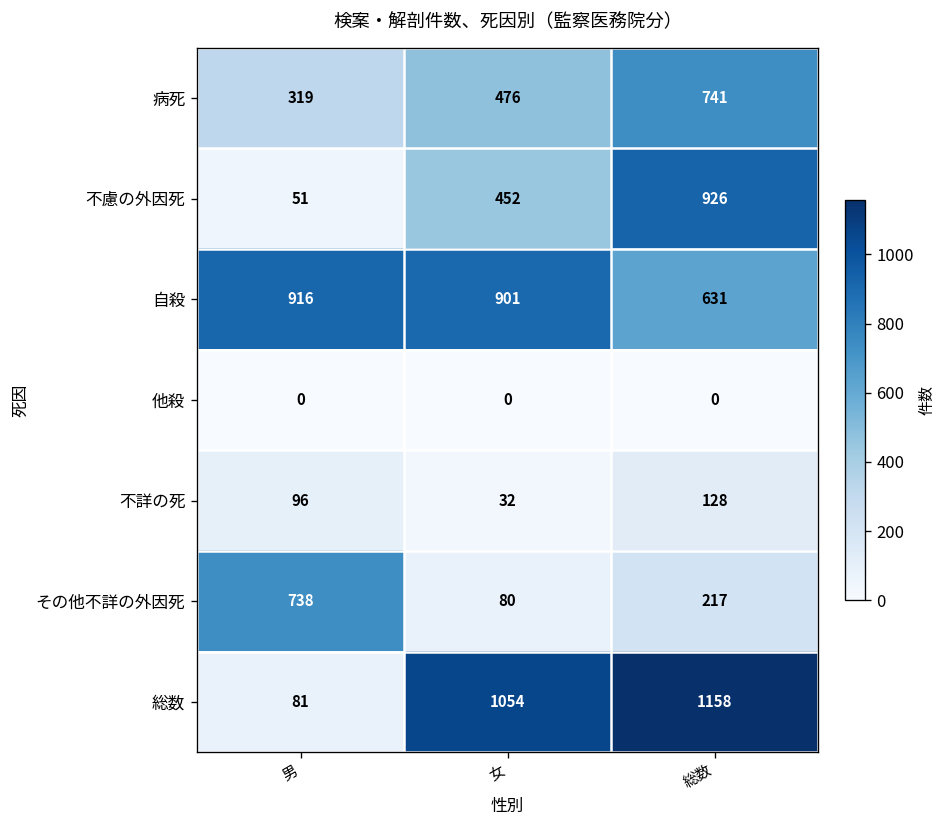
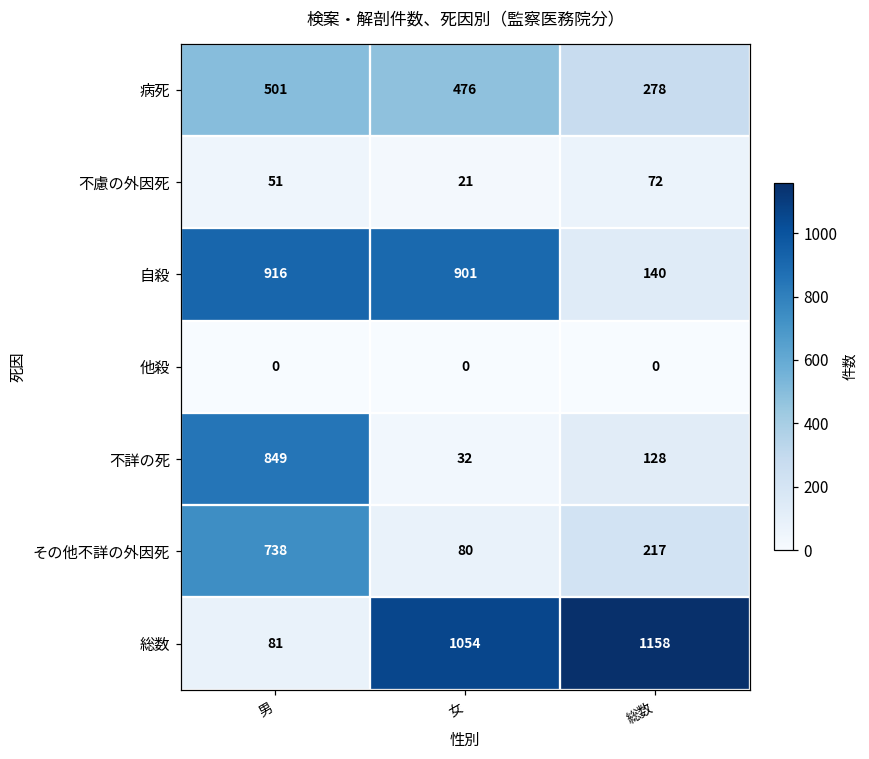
病死, 男: 319 -> 501
病死, 総数: 741 -> 278
不慮の外因死, 女: 452 -> 21
不慮の外因死, 総数: 926 -> 72
自殺, 総数: 631 -> 140
不詳の死, 男: 96 -> 849
